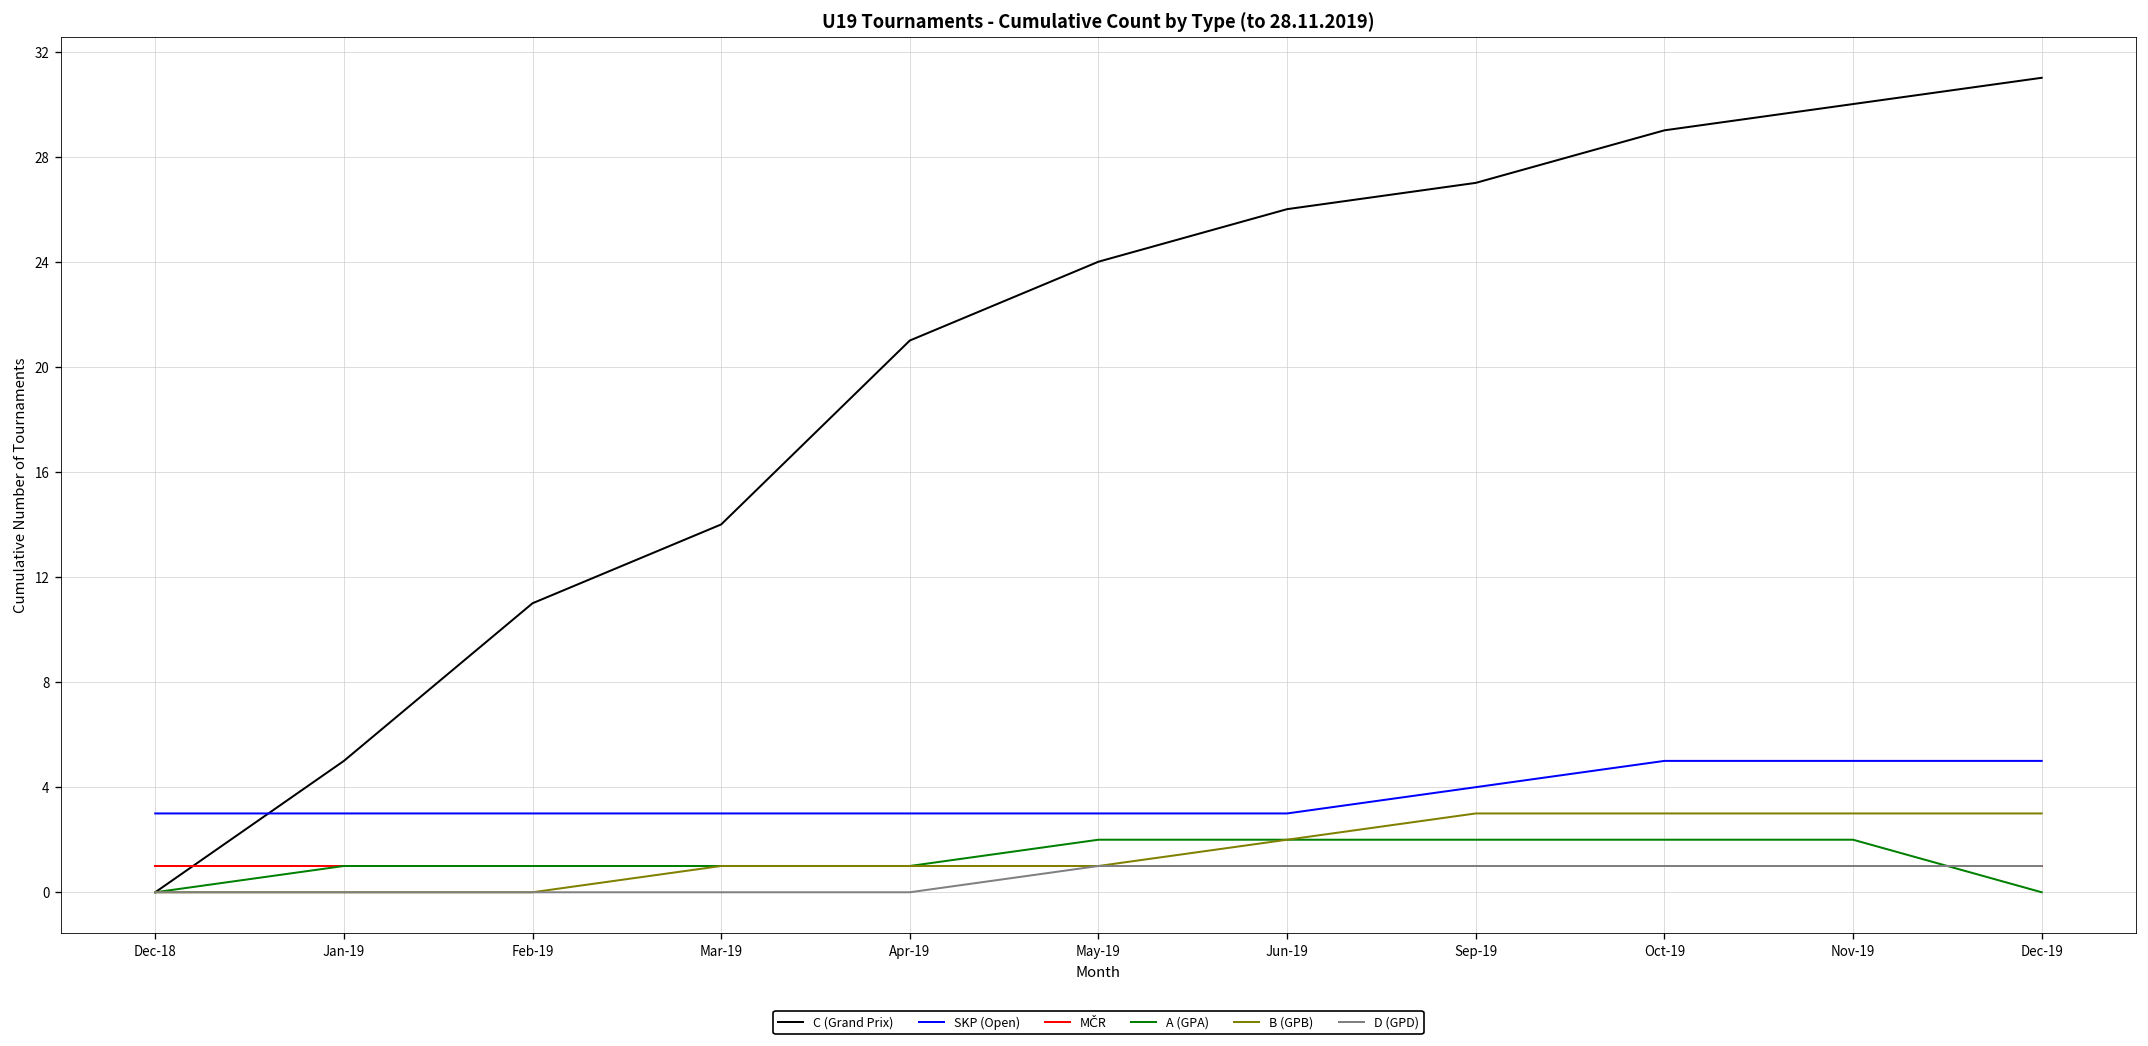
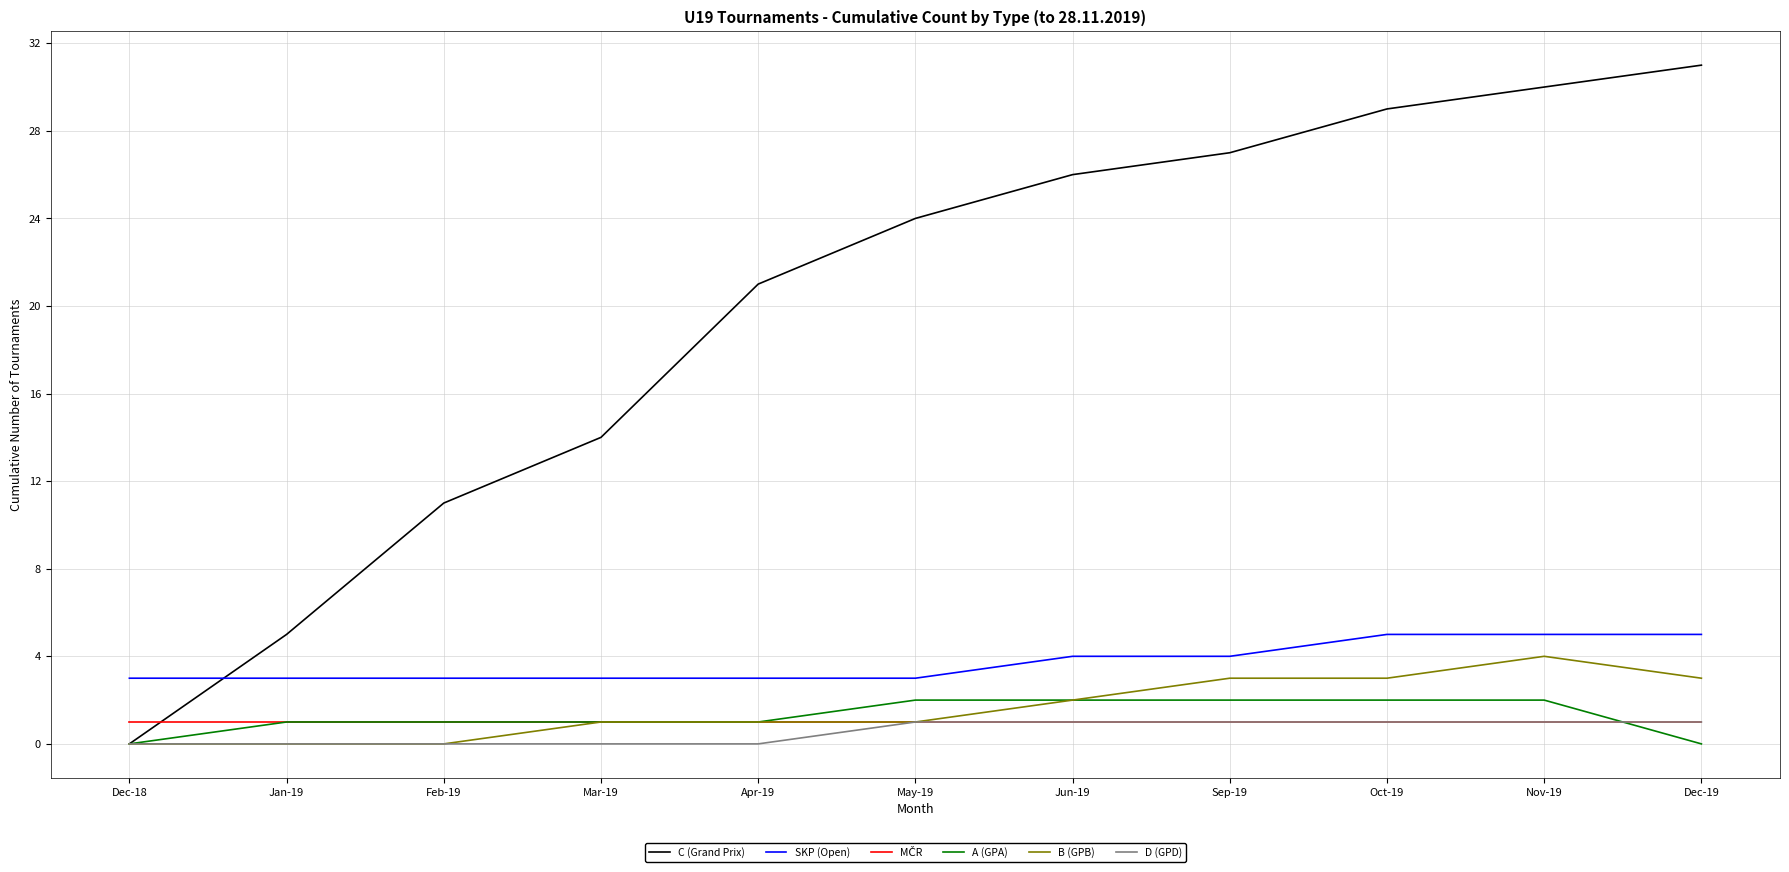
SKP (Open), Jun-19: 3 -> 4
B (GPB), Nov-19: 3 -> 4
